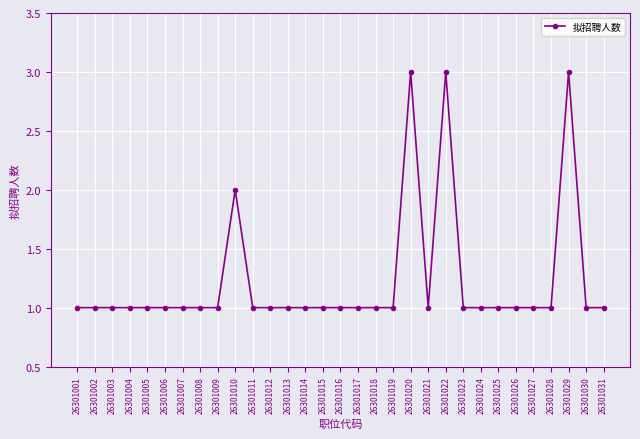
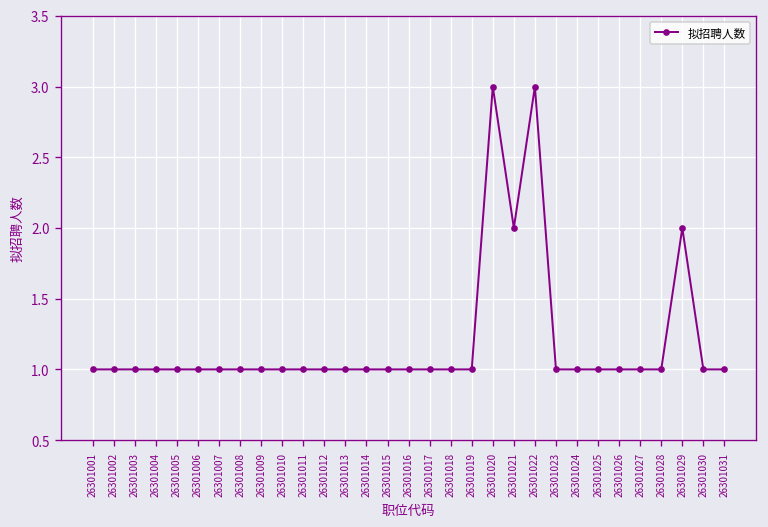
26301010: 2 -> 1
26301021: 1 -> 2
26301029: 3 -> 2
